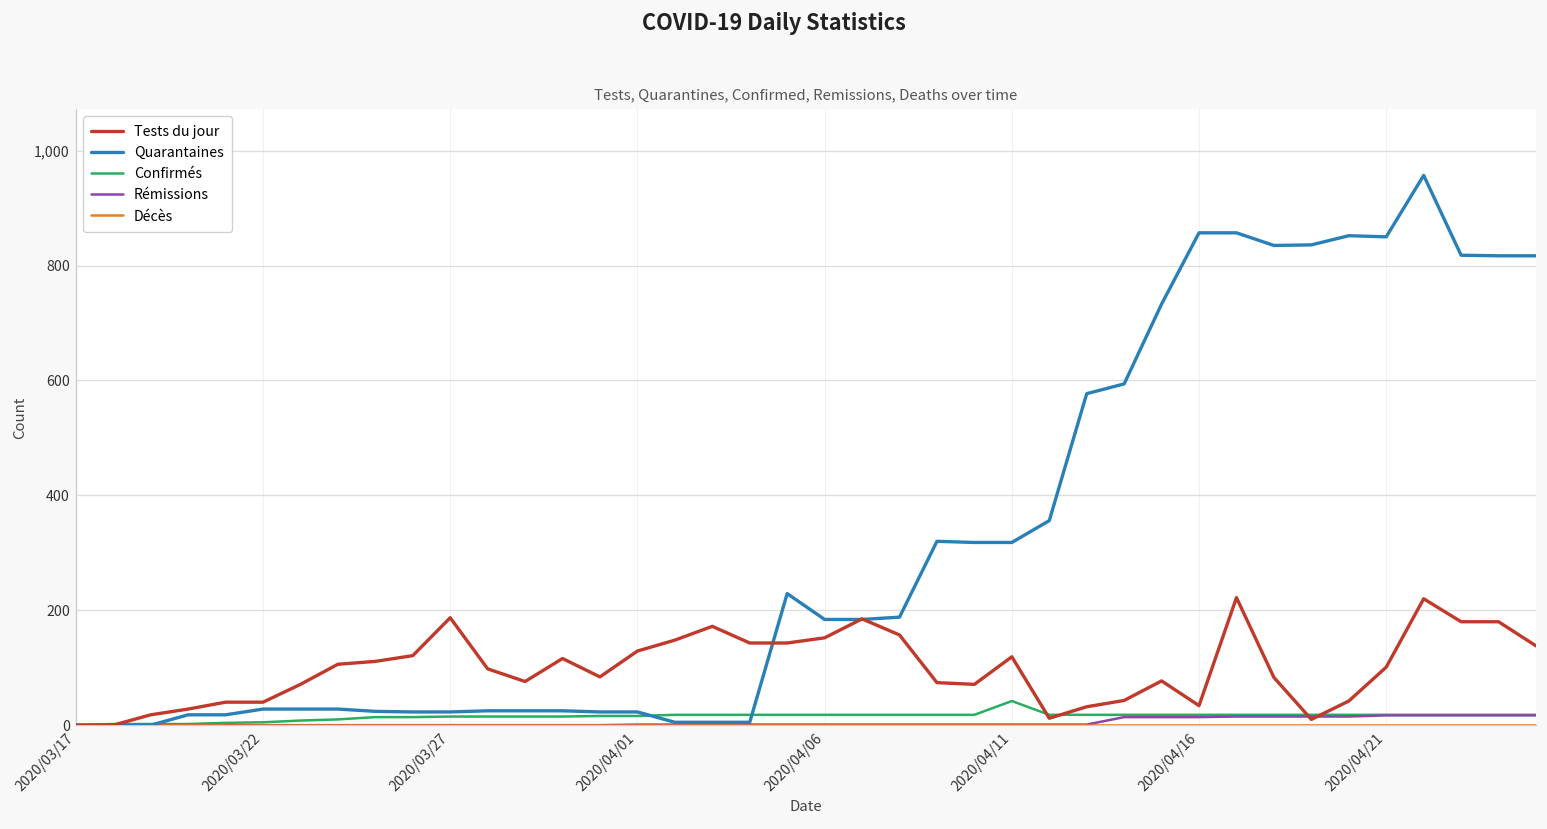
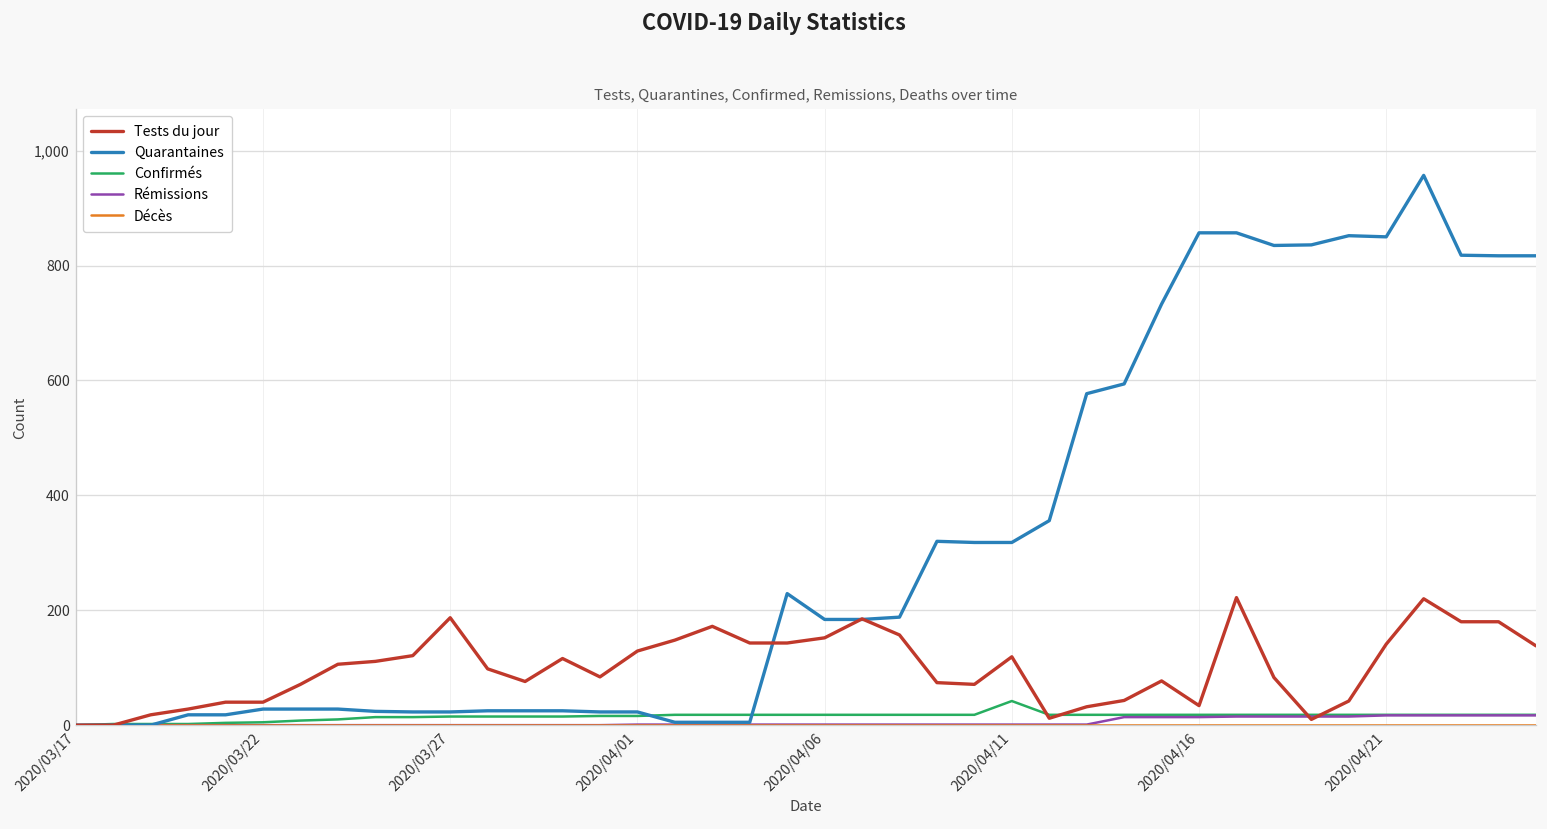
Tests du jour, 2020/04/21: 100 -> 140
